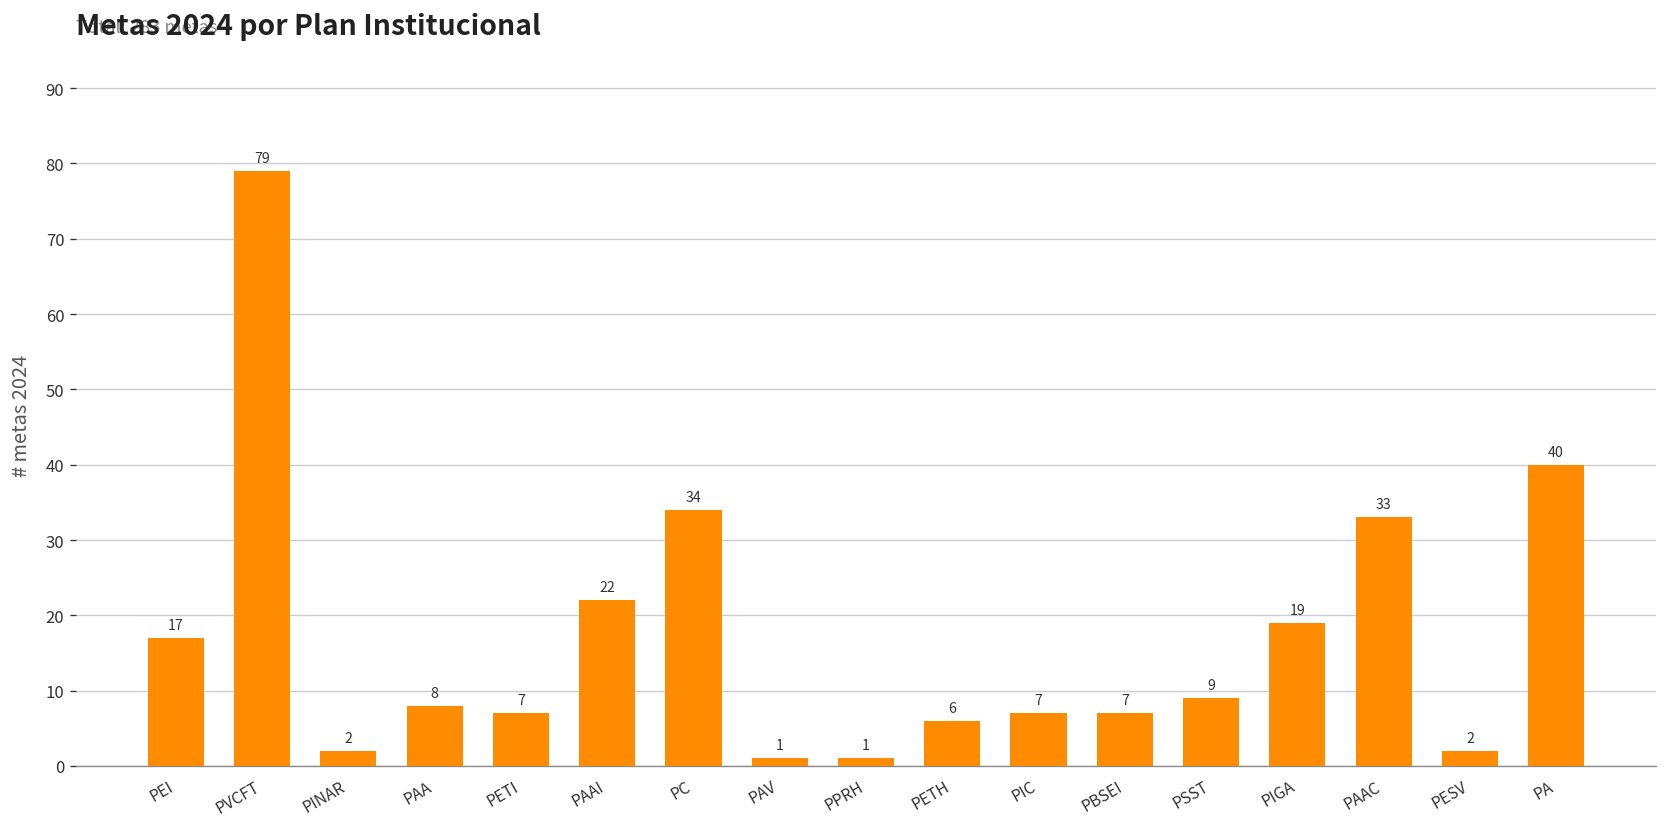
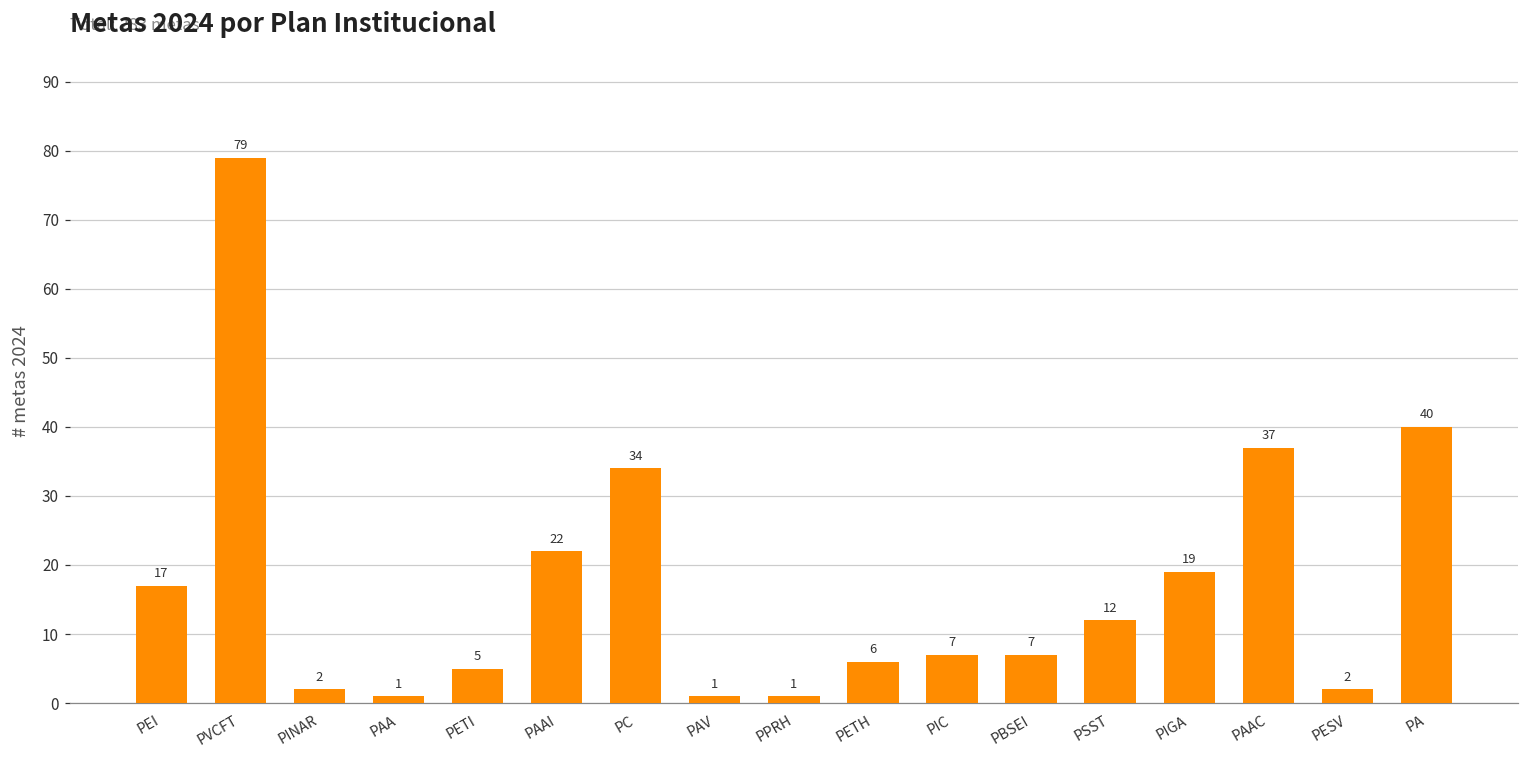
PAA: 8 -> 1
PETI: 7 -> 5
PSST: 9 -> 12
PAAC: 33 -> 37
